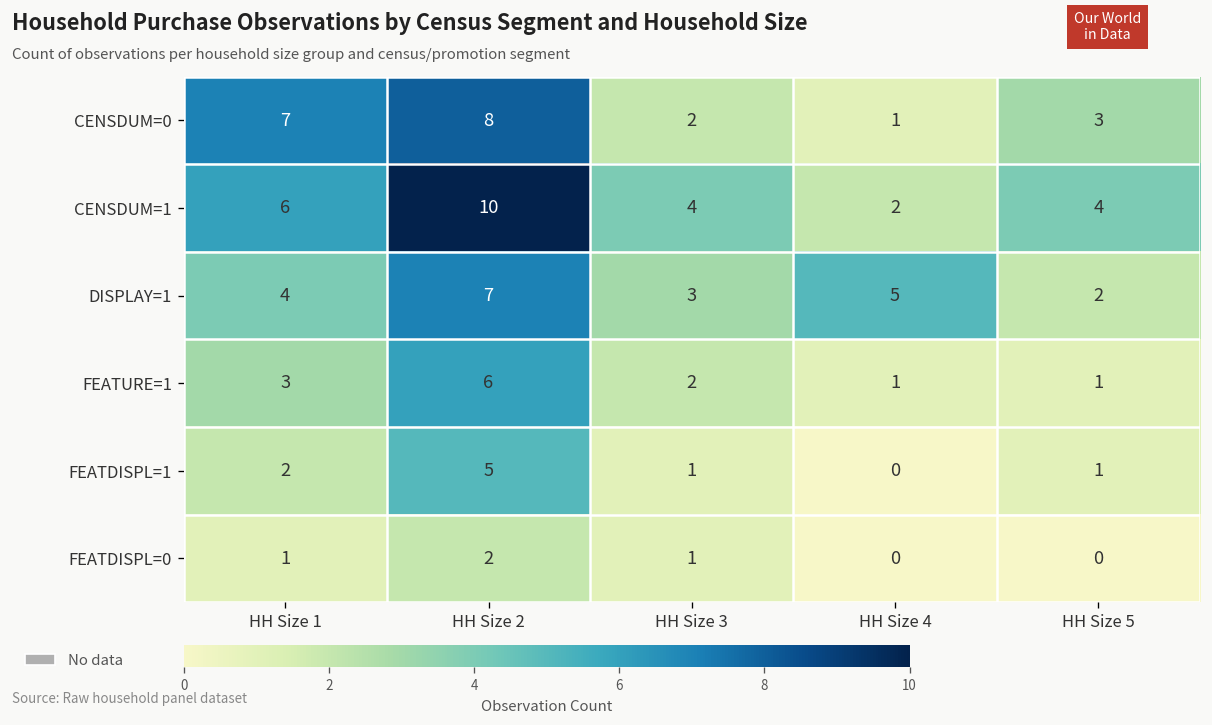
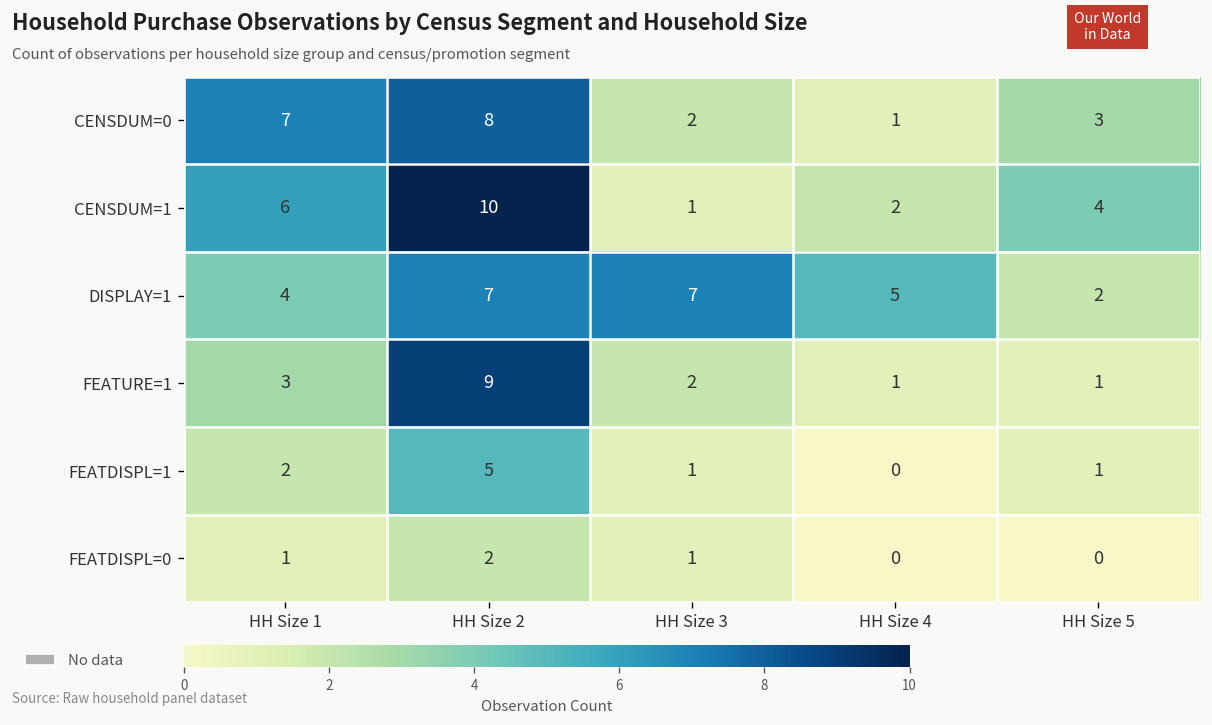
CENSDUM=1, HH Size 3: 4 -> 1
DISPLAY=1, HH Size 3: 3 -> 7
FEATURE=1, HH Size 2: 6 -> 9
